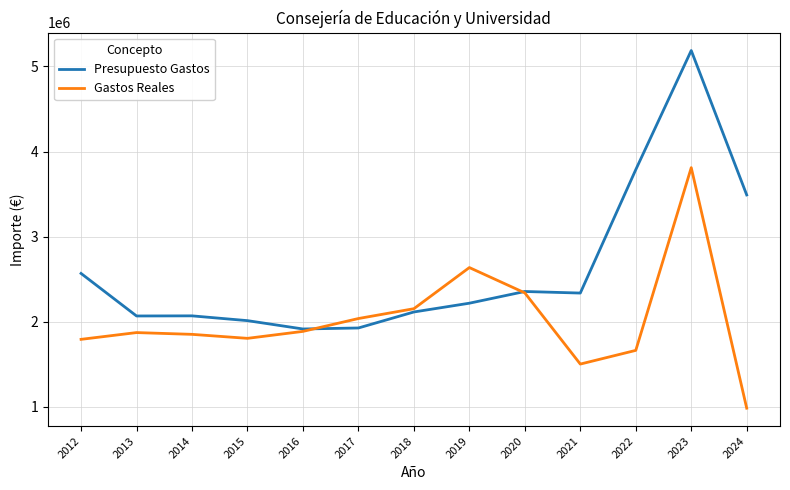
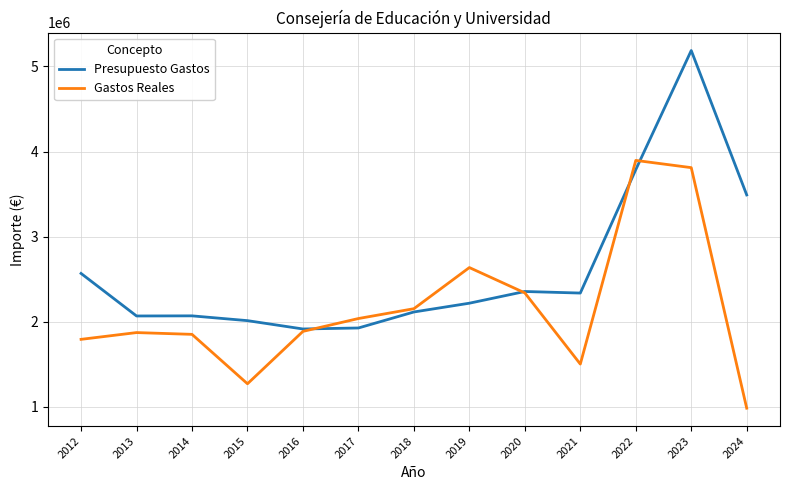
Gastos Reales, 2015: 1800000 -> 1300000
Gastos Reales, 2022: 1700000 -> 3900000
